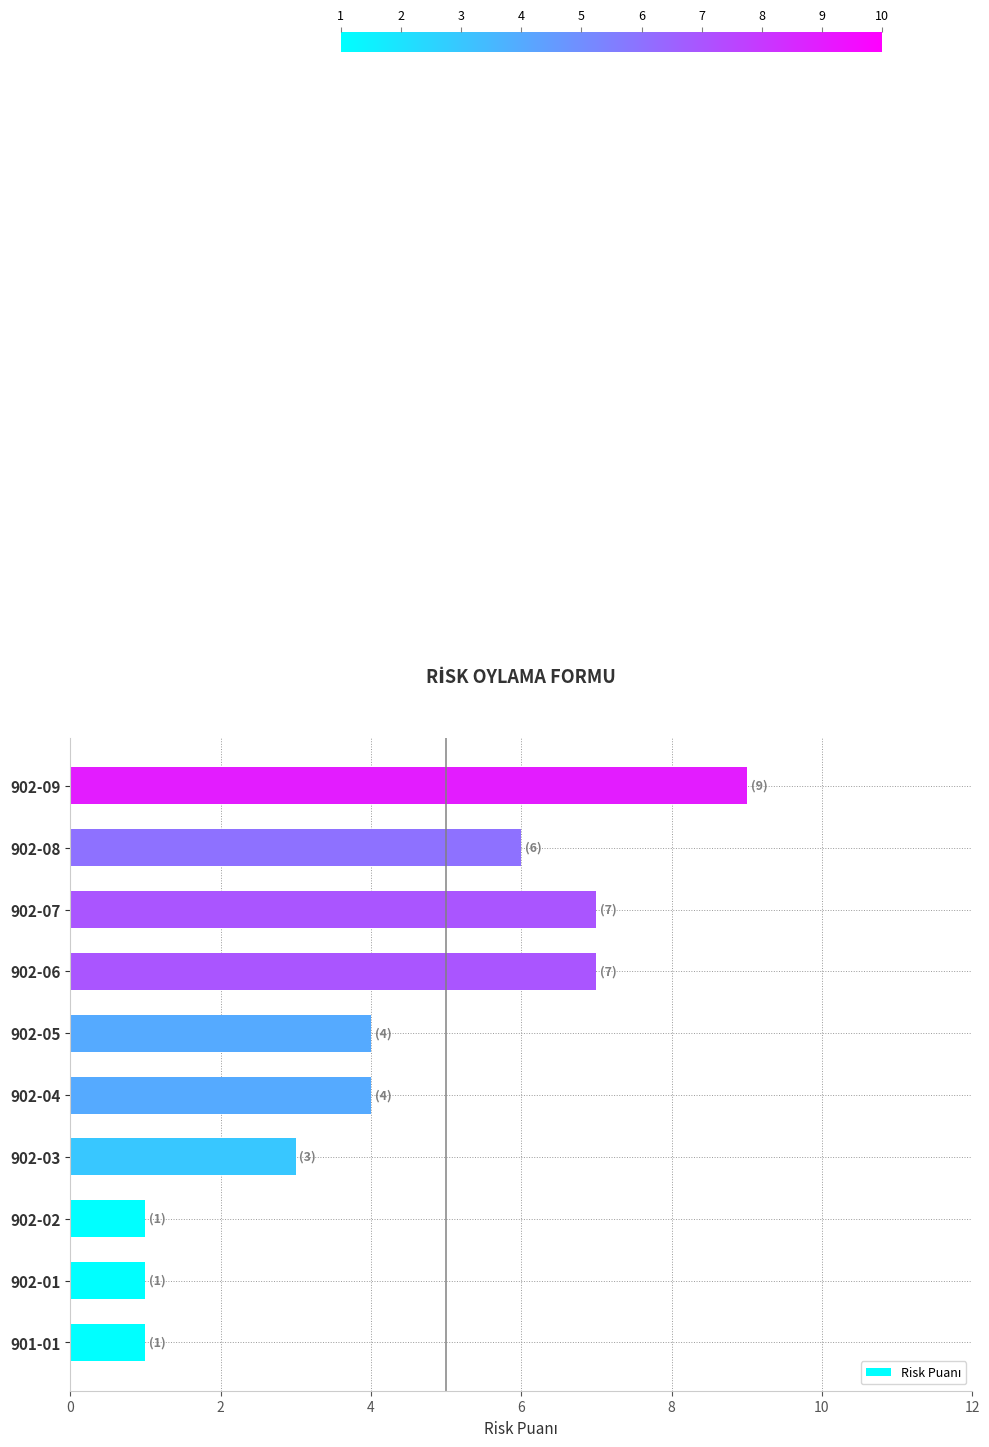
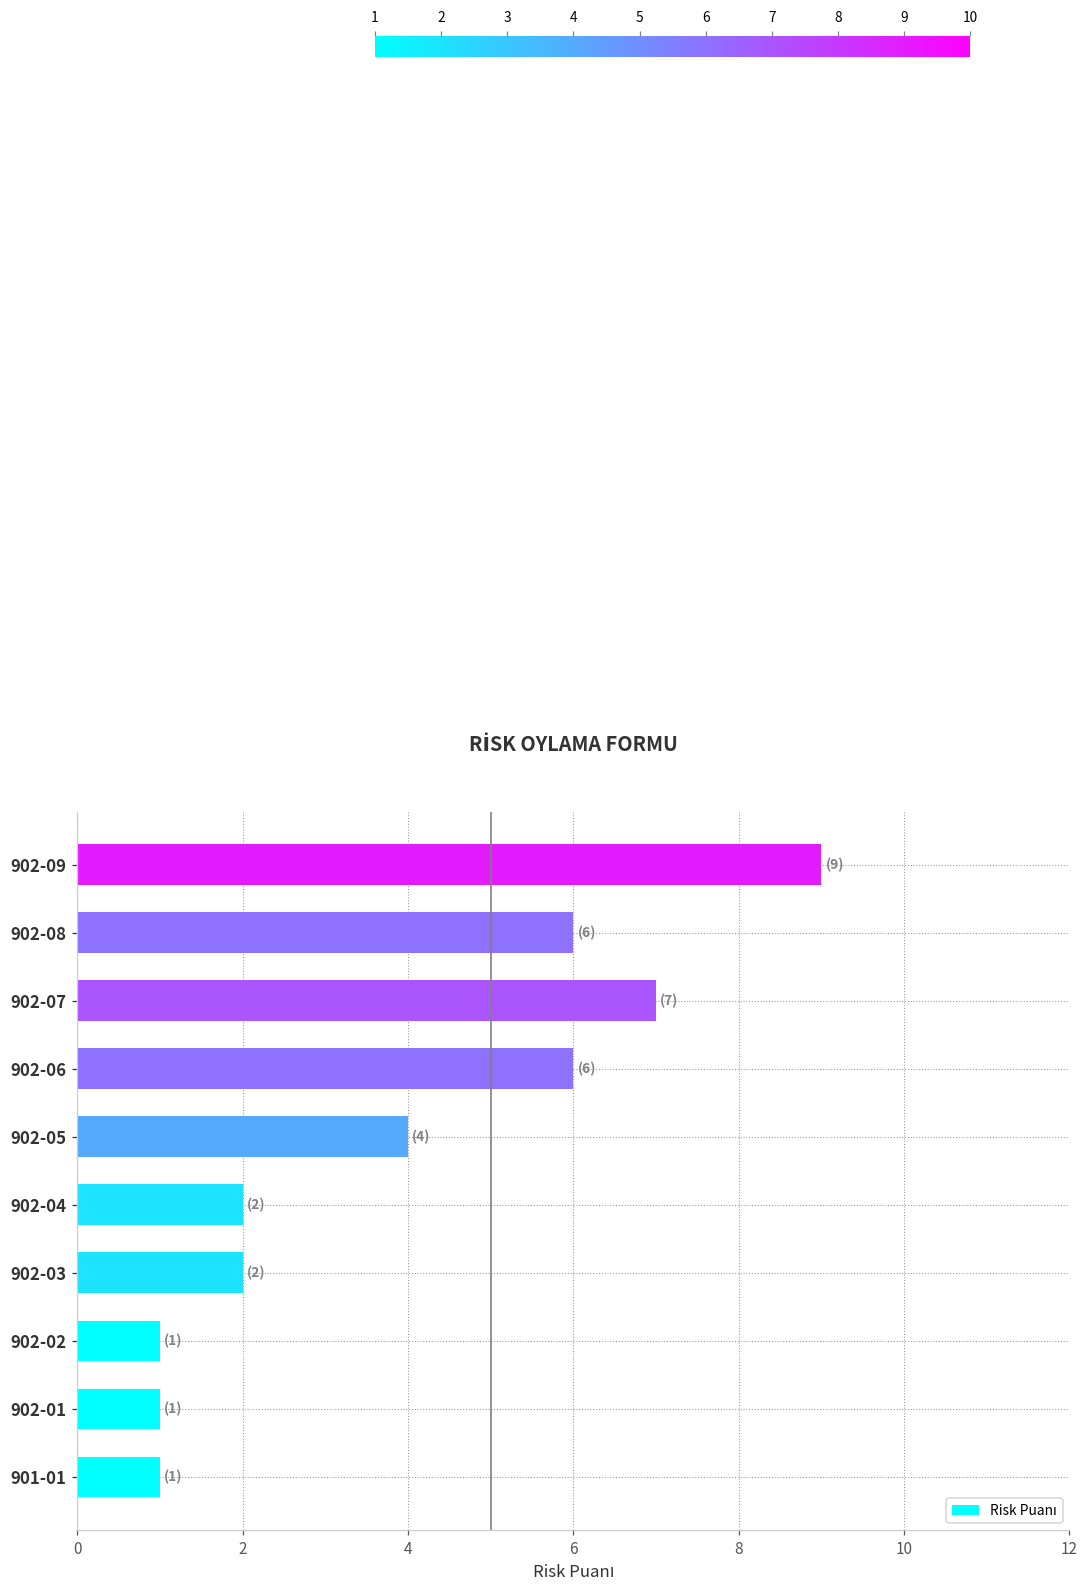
902-06: (7) -> (6)
902-04: (4) -> (2)
902-03: (3) -> (2)
